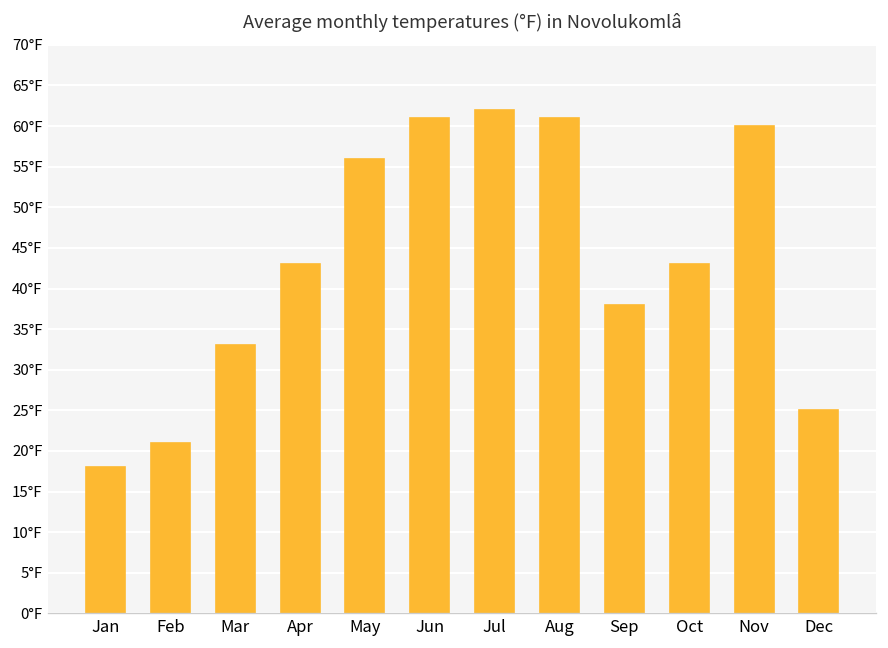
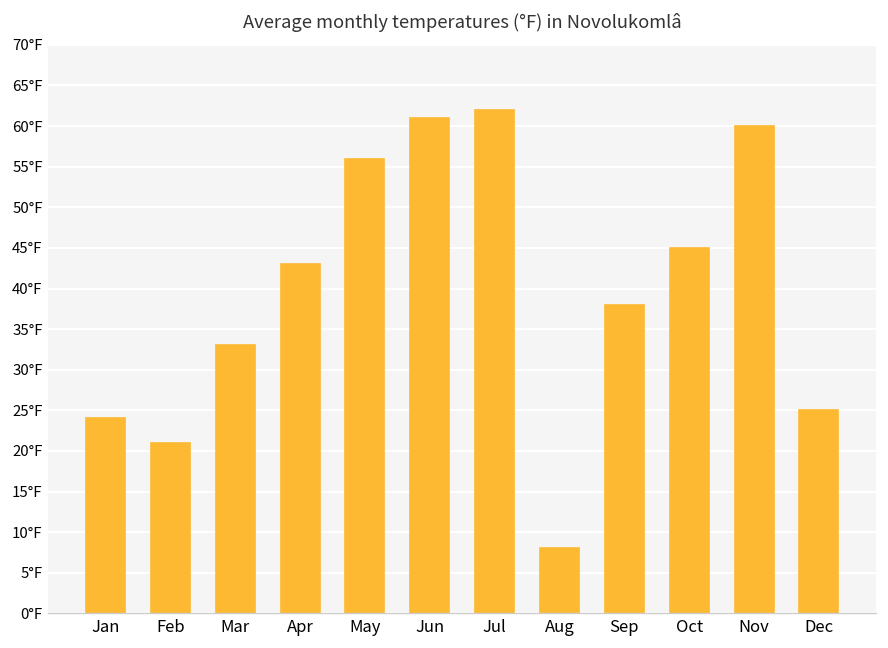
Jan: 18°F -> 24°F
Aug: 61°F -> 8°F
Oct: 43°F -> 45°F
